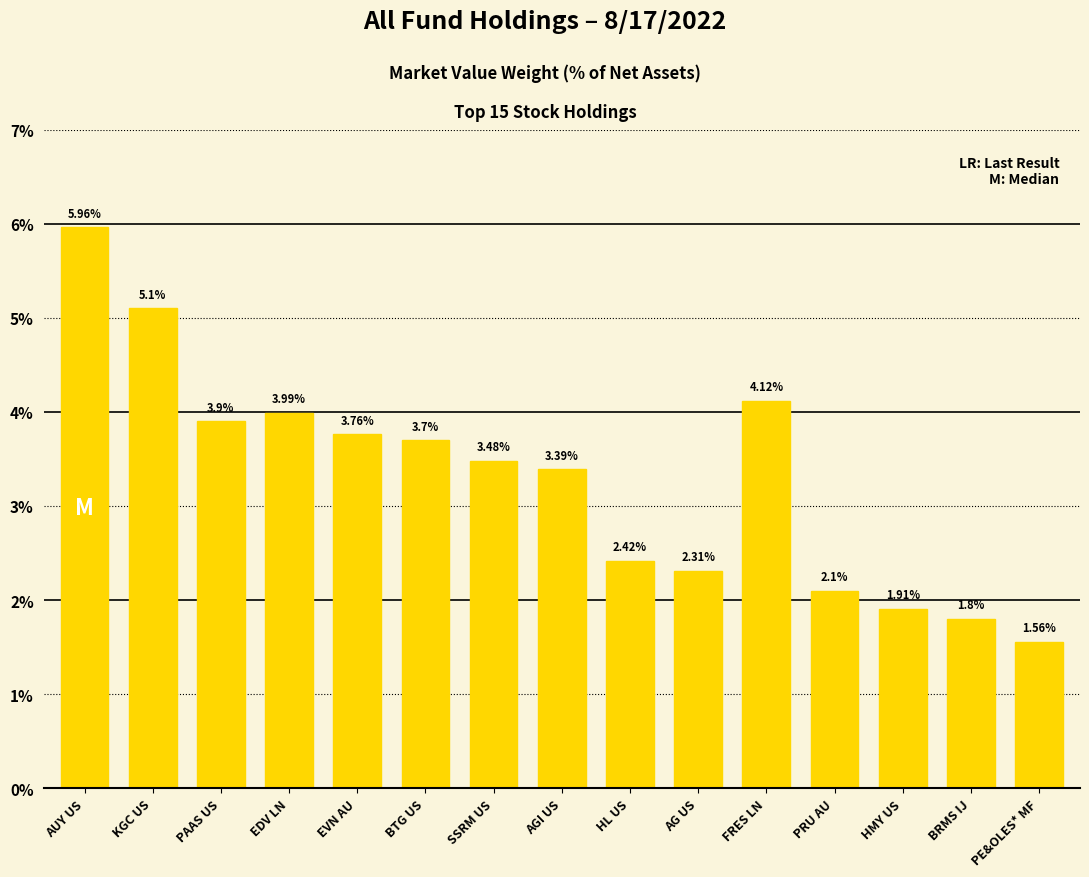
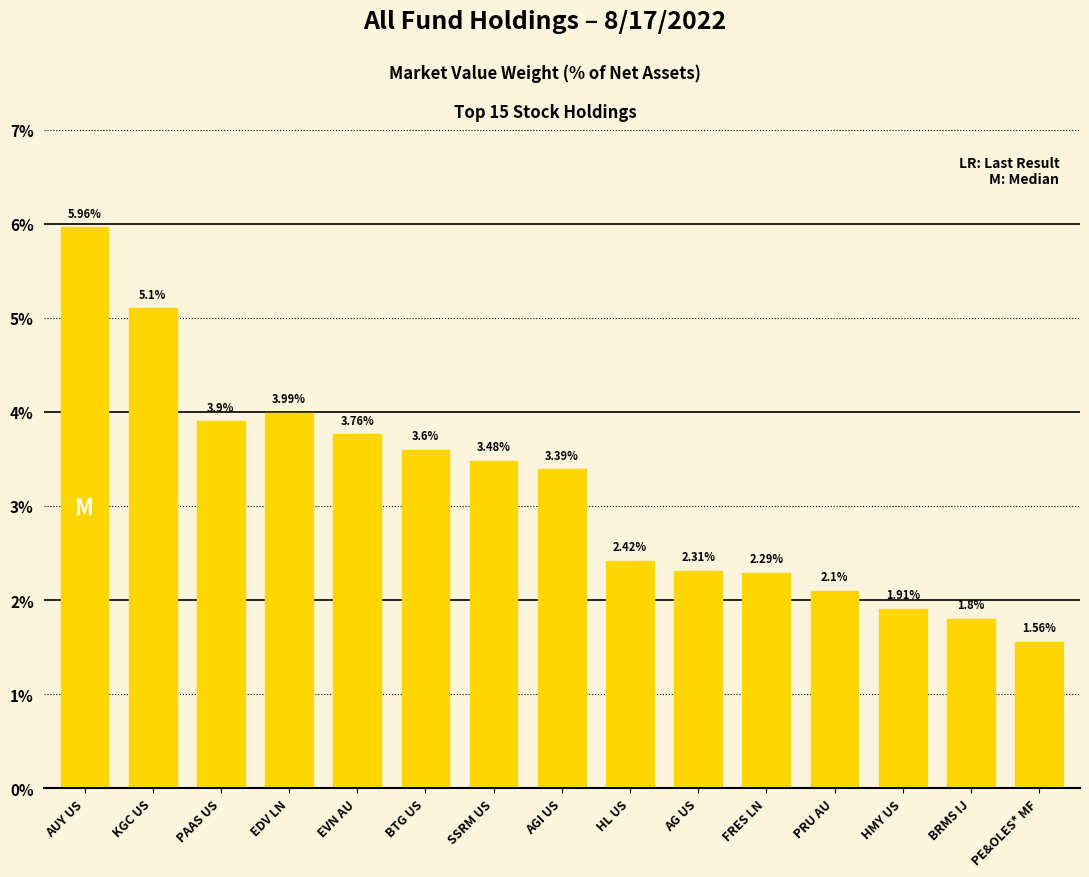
BTG US: 3.7% -> 3.6%
FRES LN: 4.12% -> 2.29%
